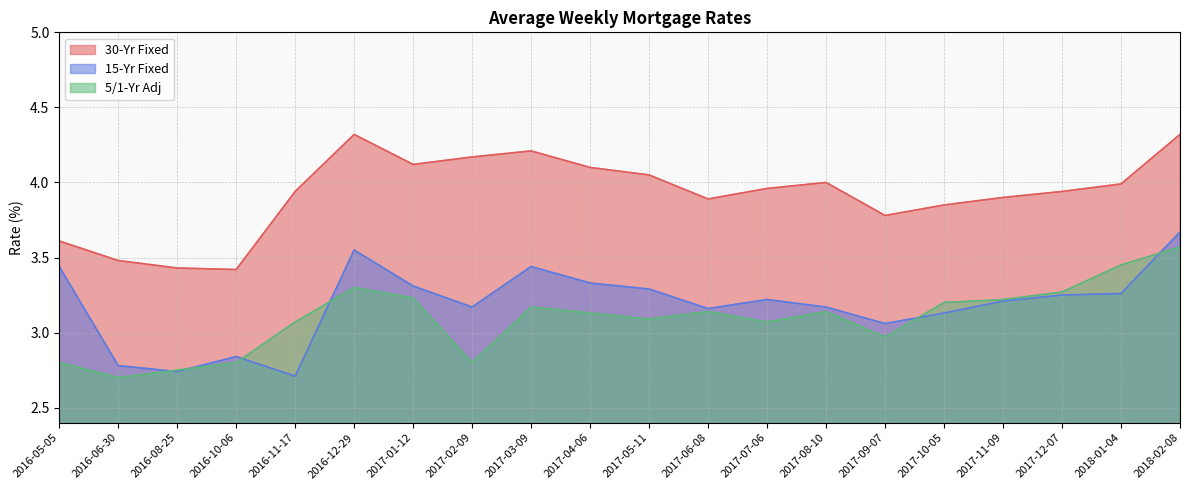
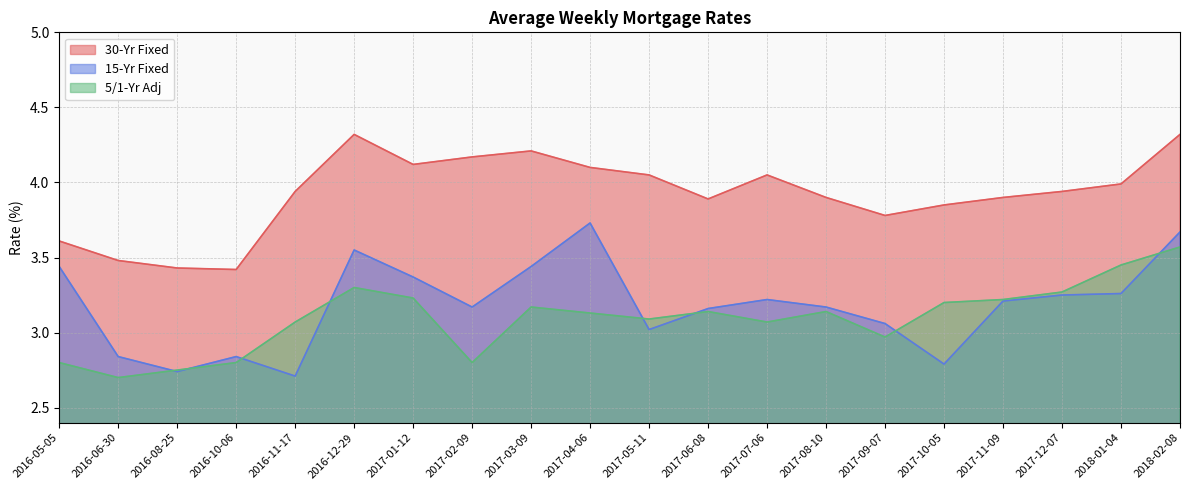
15-Yr Fixed, 2016-06-30: 2.78 -> 2.84
15-Yr Fixed, 2017-01-12: 3.31 -> 3.37
15-Yr Fixed, 2017-04-06: 3.33 -> 3.73
15-Yr Fixed, 2017-05-11: 3.29 -> 3.02
30-Yr Fixed, 2017-07-06: 3.96 -> 4.05
30-Yr Fixed, 2017-08-10: 4.0 -> 3.9
15-Yr Fixed, 2017-10-05: 3.13 -> 2.79
